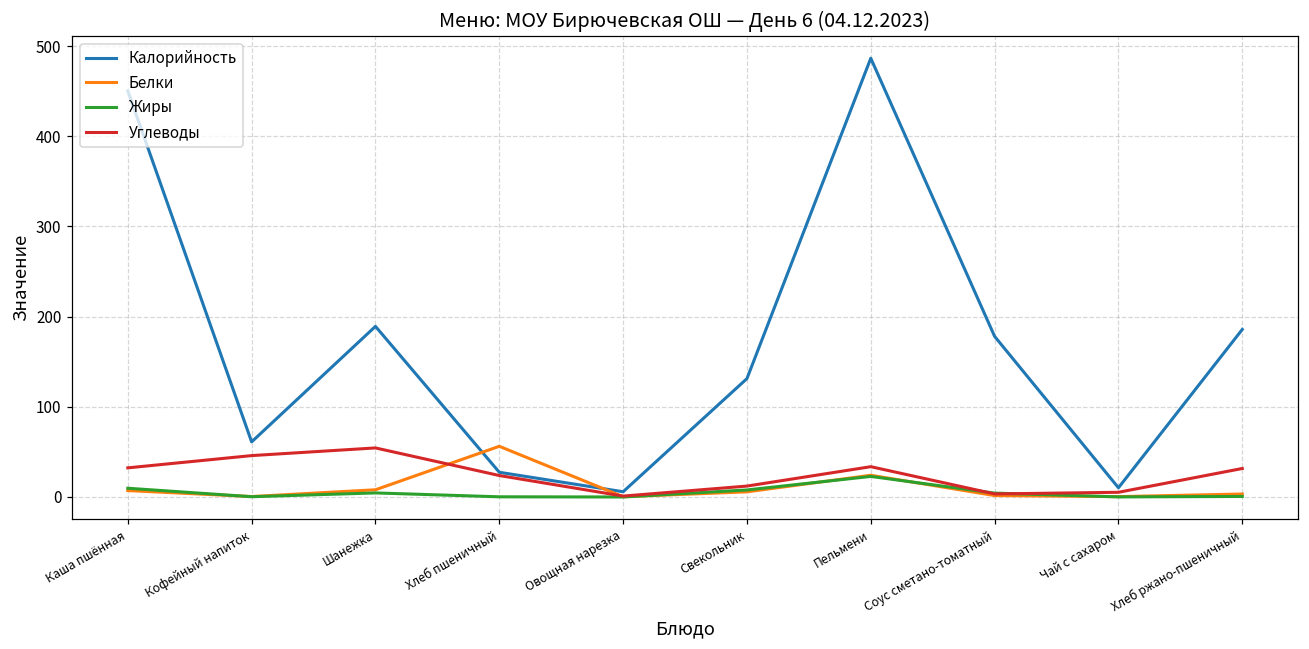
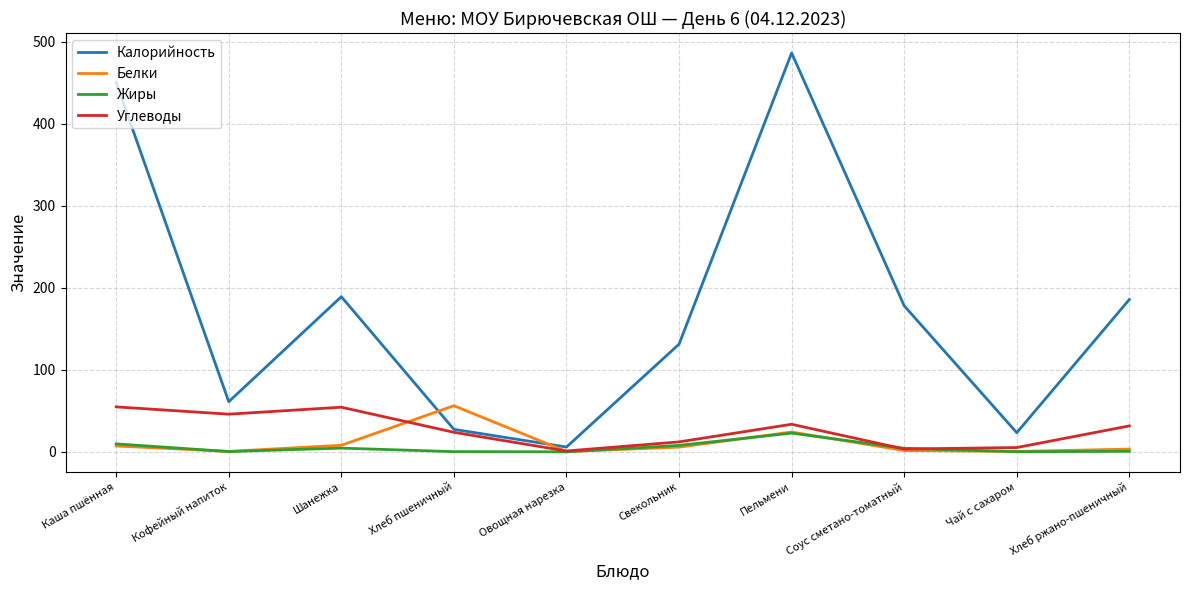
Углеводы, Каша пшённая: 30 -> 50
Калорийность, Чай с сахаром: 10 -> 20
